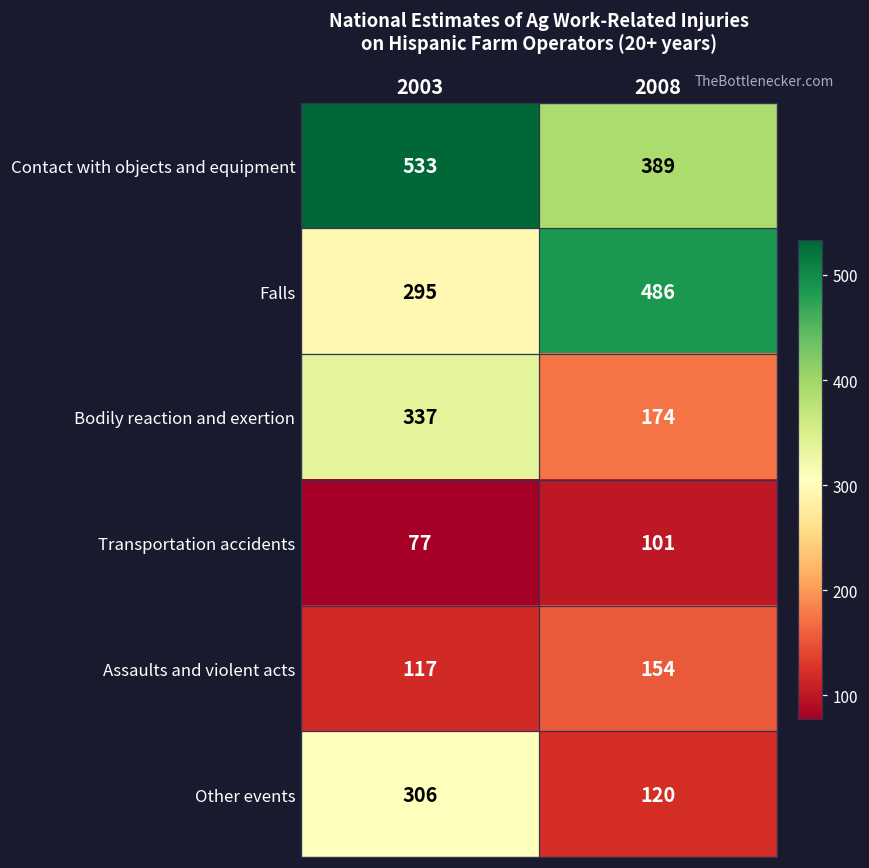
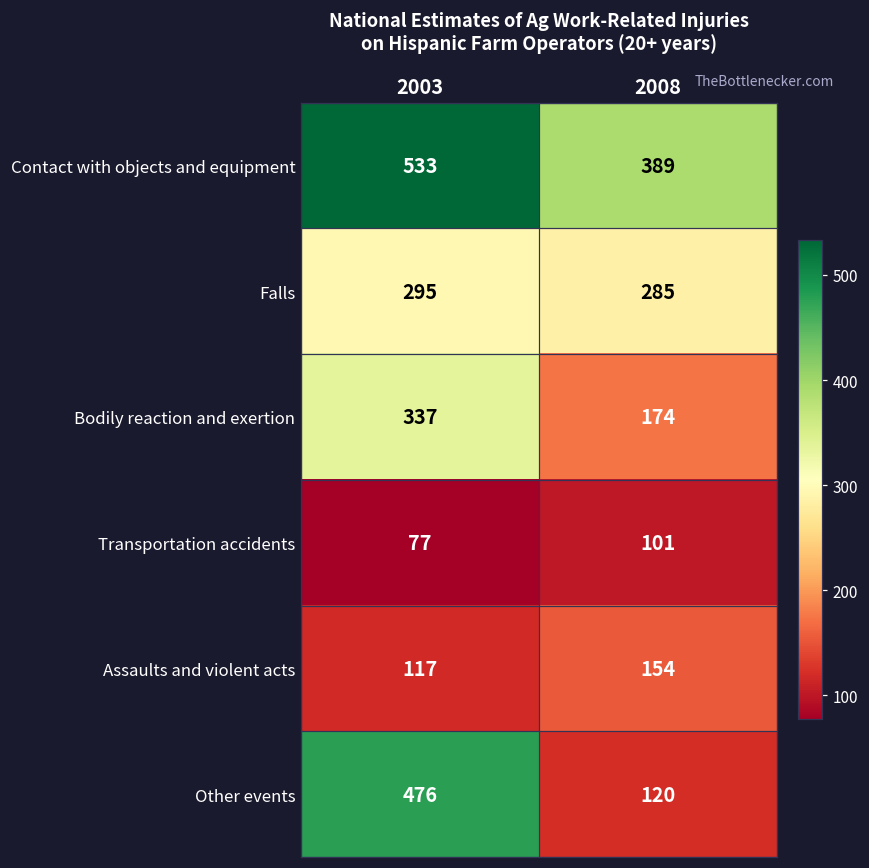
Falls, 2008: 486 -> 285
Other events, 2003: 306 -> 476
